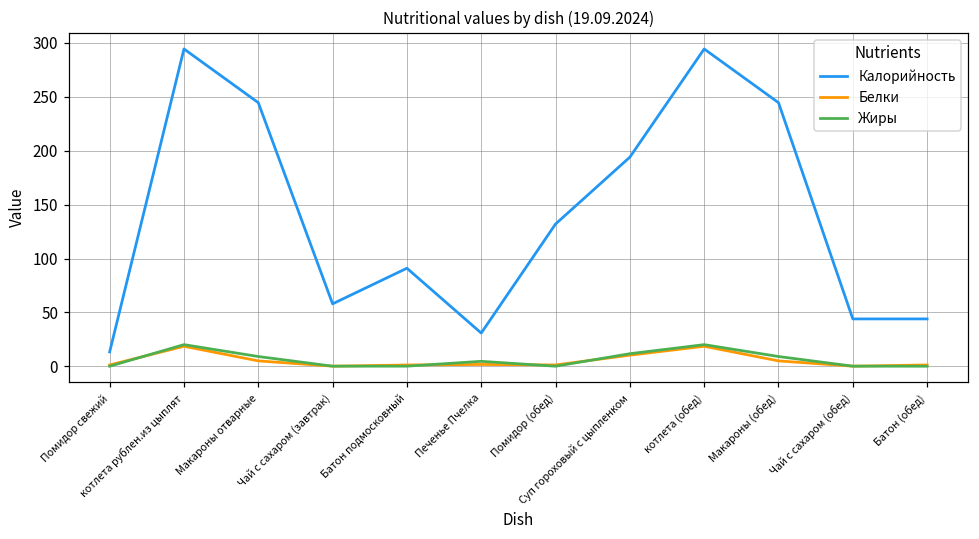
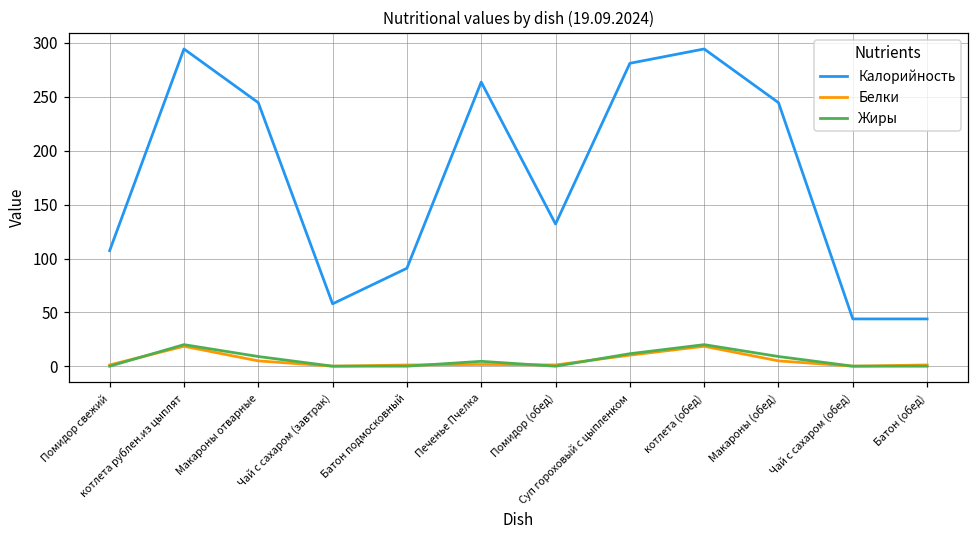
Калорийность, Помидор свежий: 10 -> 110
Калорийность, Печенье Пчелка: 30 -> 260
Калорийность, Суп гороховый с цыпленком: 190 -> 280
